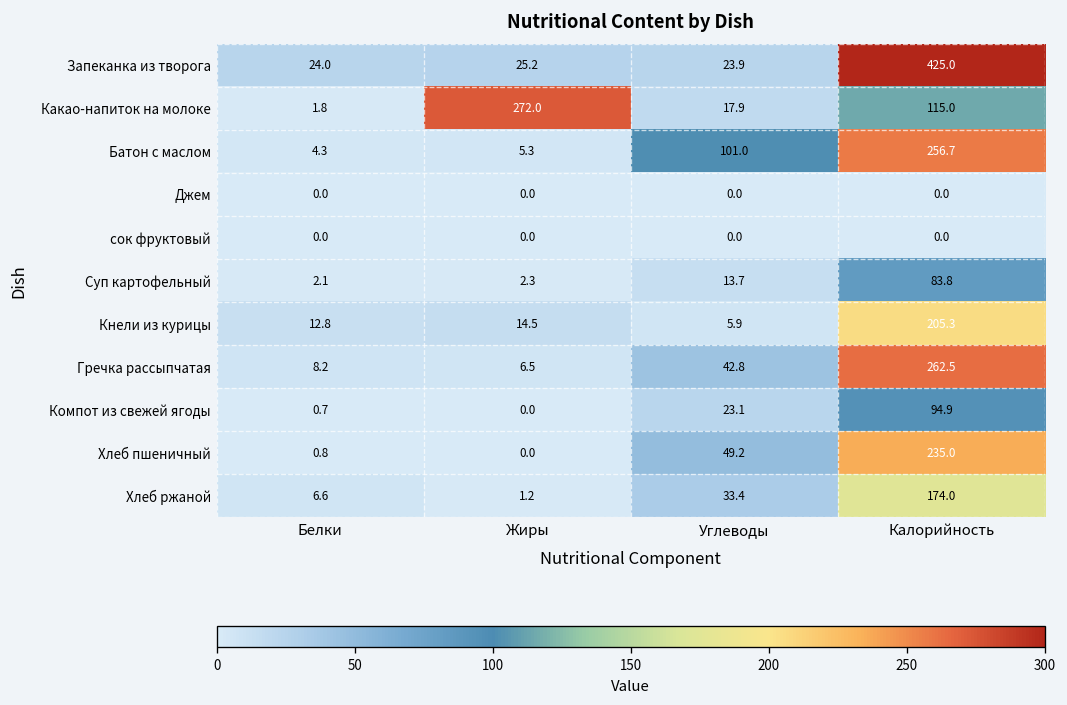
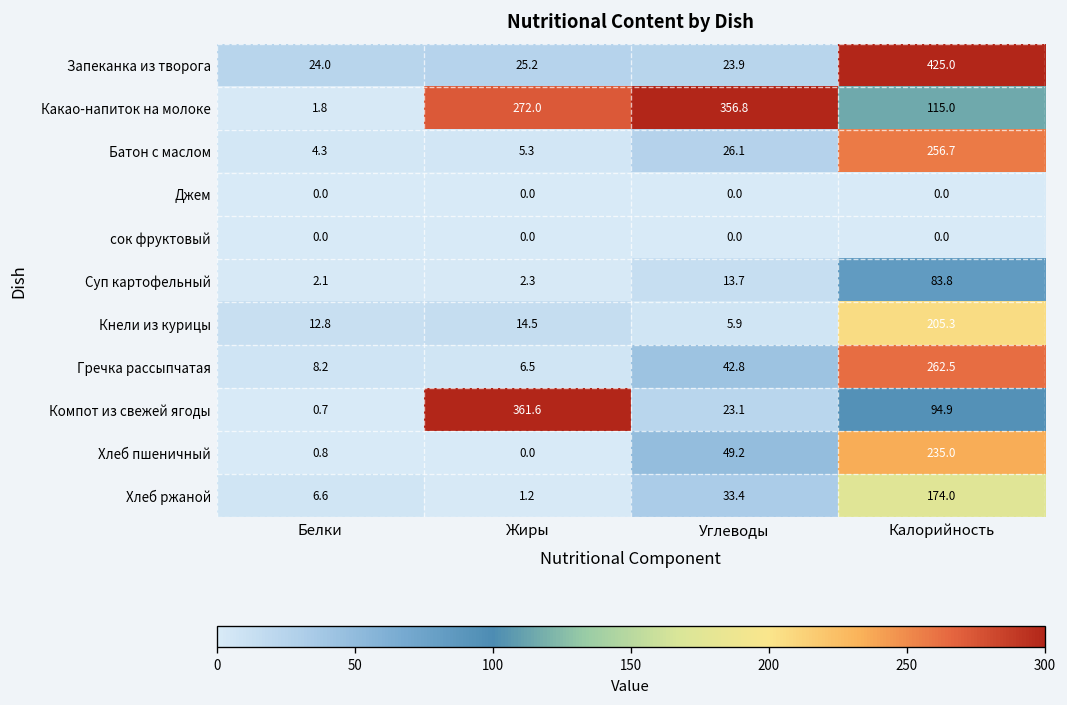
Какао-напиток на молоке, Углеводы: 17.9 -> 356.8
Батон с маслом, Углеводы: 101.0 -> 26.1
Компот из свежей ягоды, Жиры: 0.0 -> 361.6
